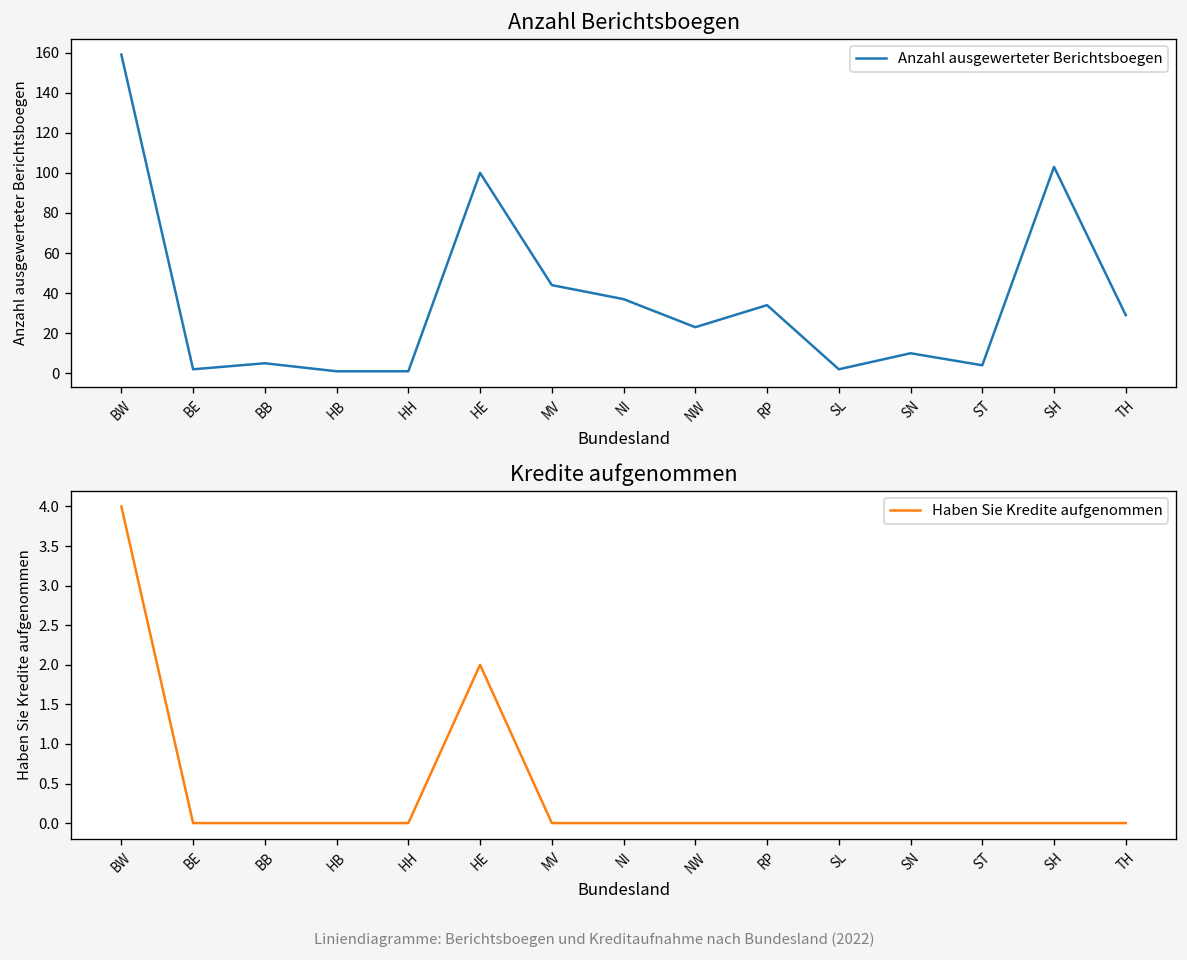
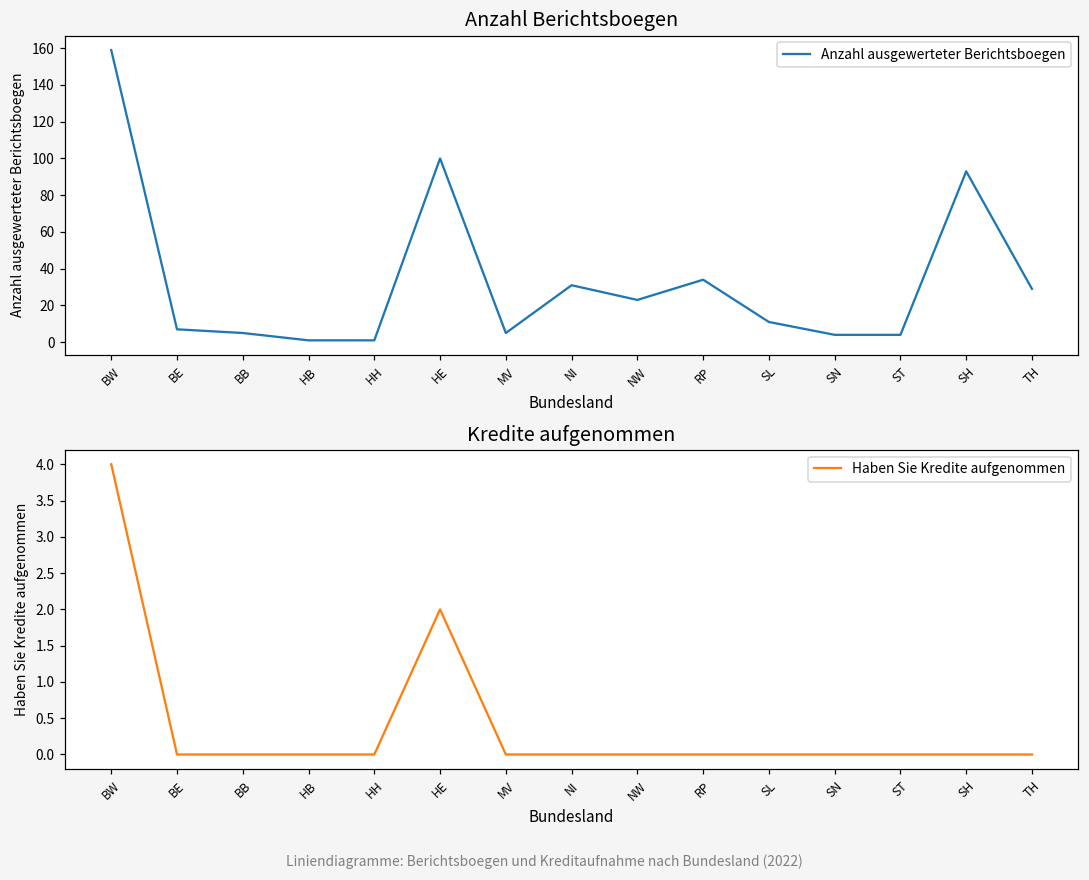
Anzahl Berichtsboegen, BE: 2 -> 7
Anzahl Berichtsboegen, MV: 44 -> 5
Anzahl Berichtsboegen, NI: 37 -> 31
Anzahl Berichtsboegen, SL: 2 -> 11
Anzahl Berichtsboegen, SN: 10 -> 4
Anzahl Berichtsboegen, SH: 103 -> 93
